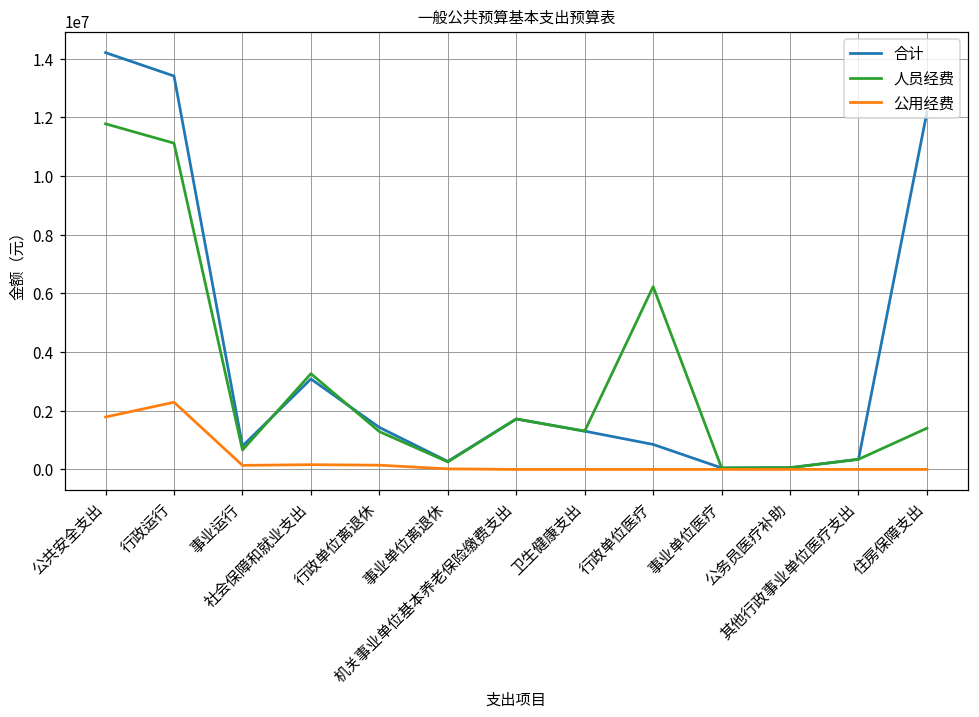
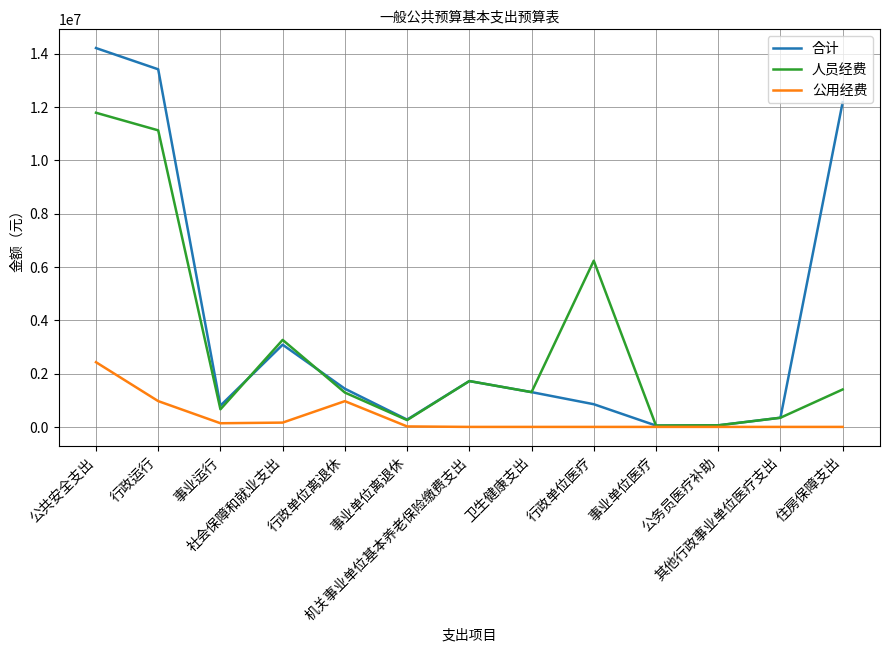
公用经费, 公共安全支出: 1800000 -> 2400000
公用经费, 行政运行: 2300000 -> 1000000
公用经费, 行政单位离退休: 100000 -> 1000000
